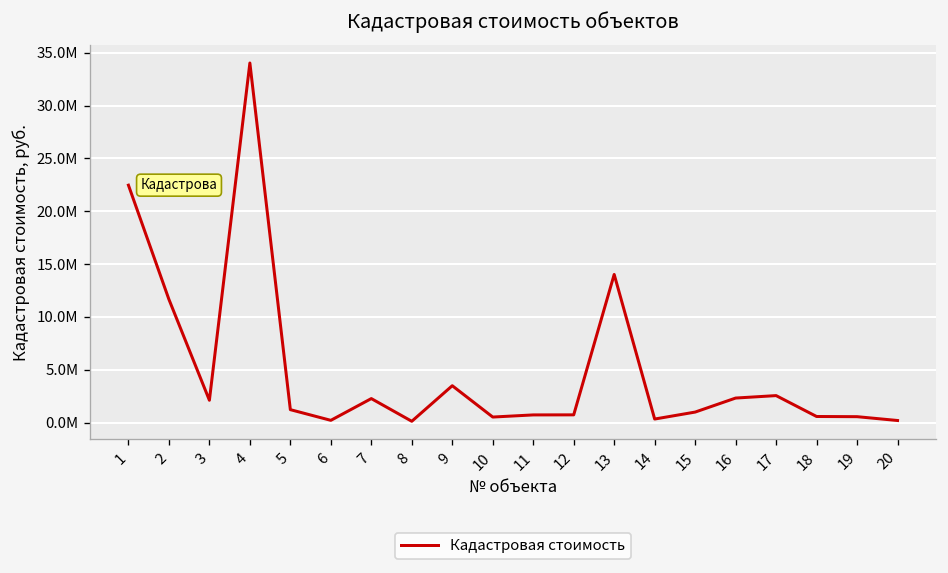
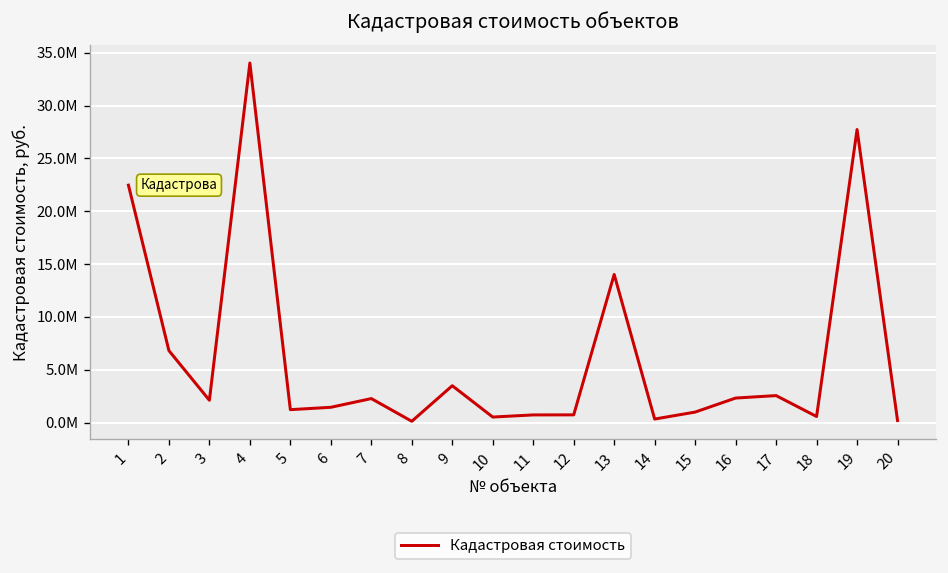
2: 12000000 -> 7000000
6: 0 -> 1000000
19: 1000000 -> 28000000
